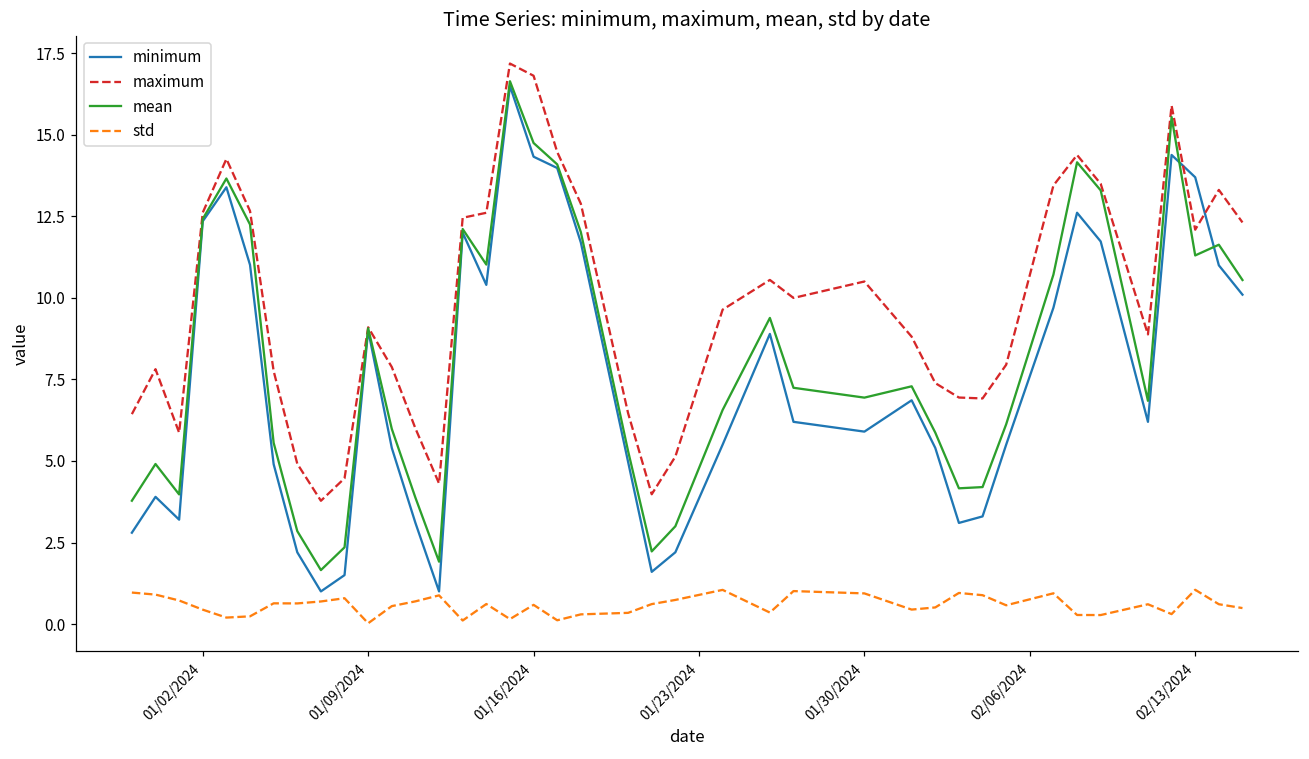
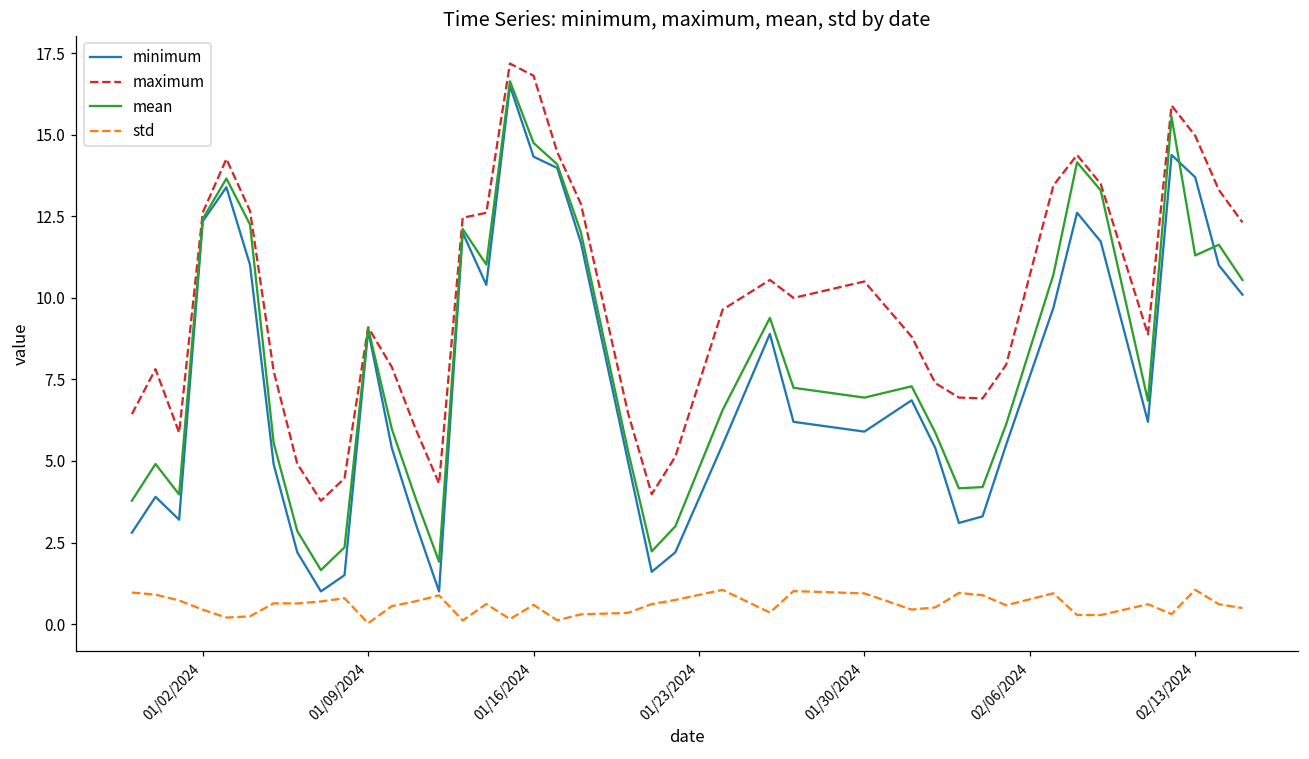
maximum, 02/13/2024: 12.1 -> 15.0
